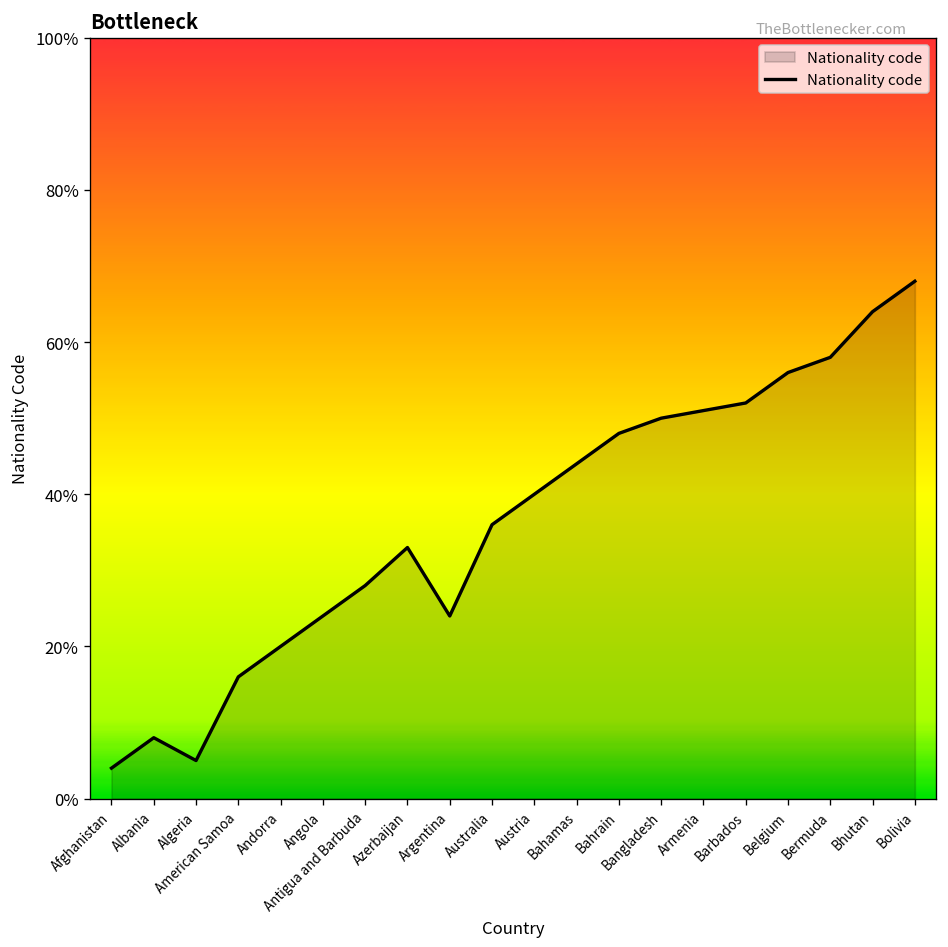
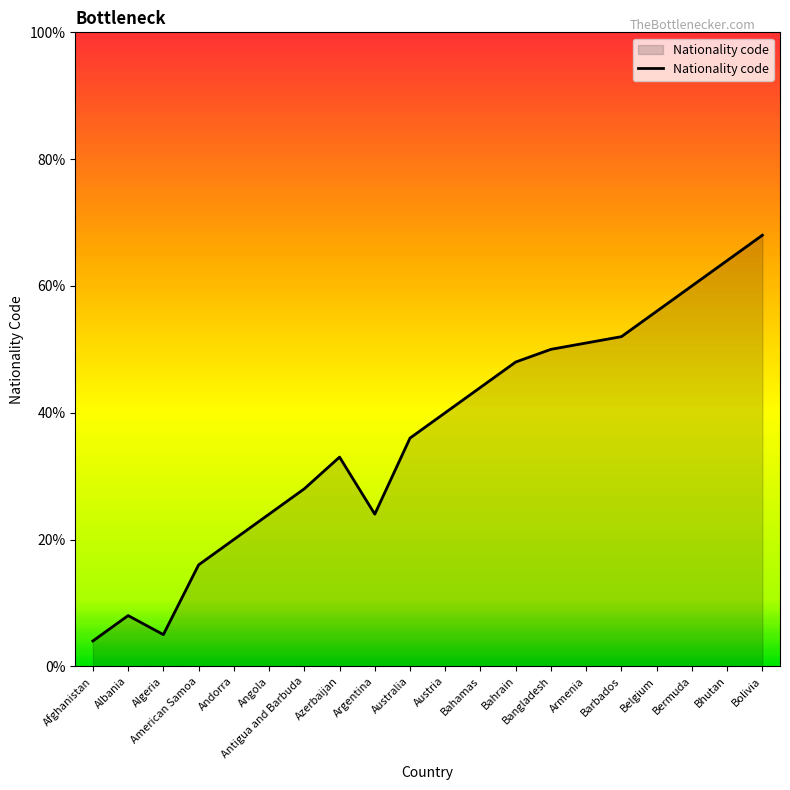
Bermuda: 58% -> 60%
